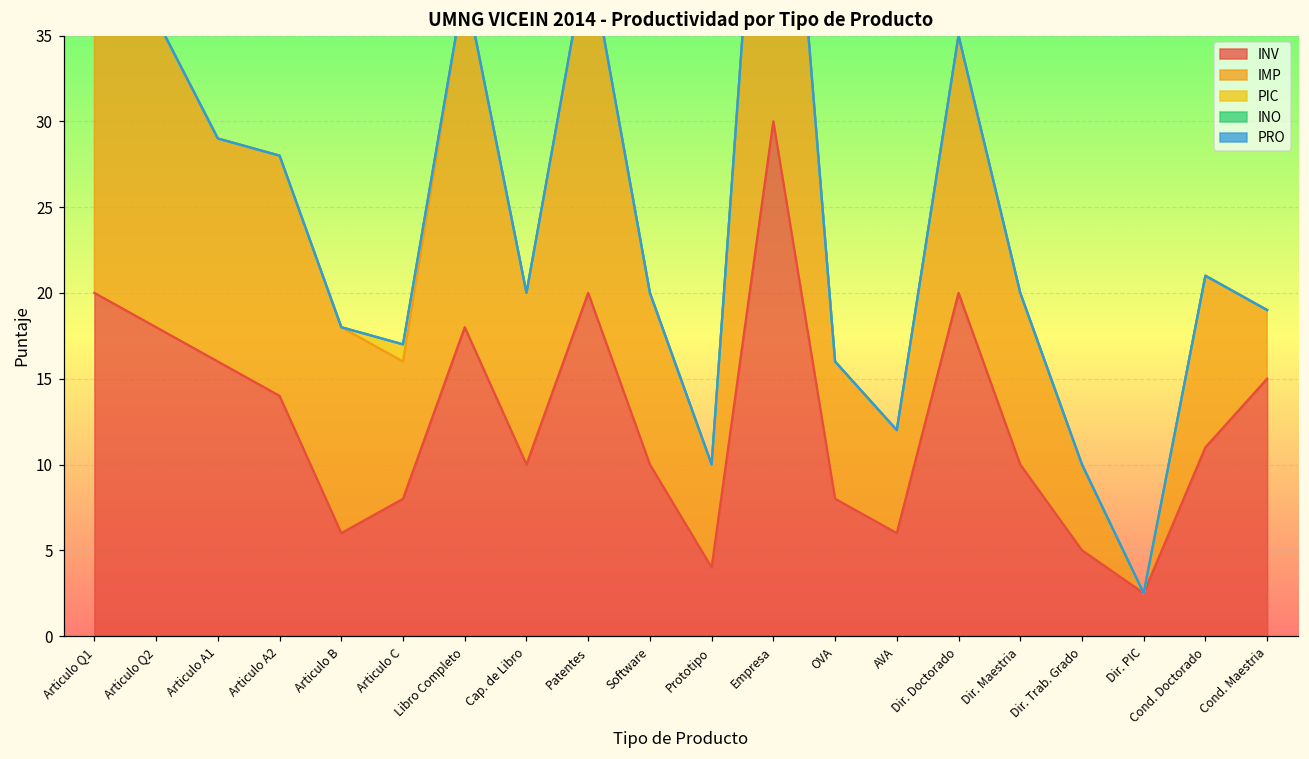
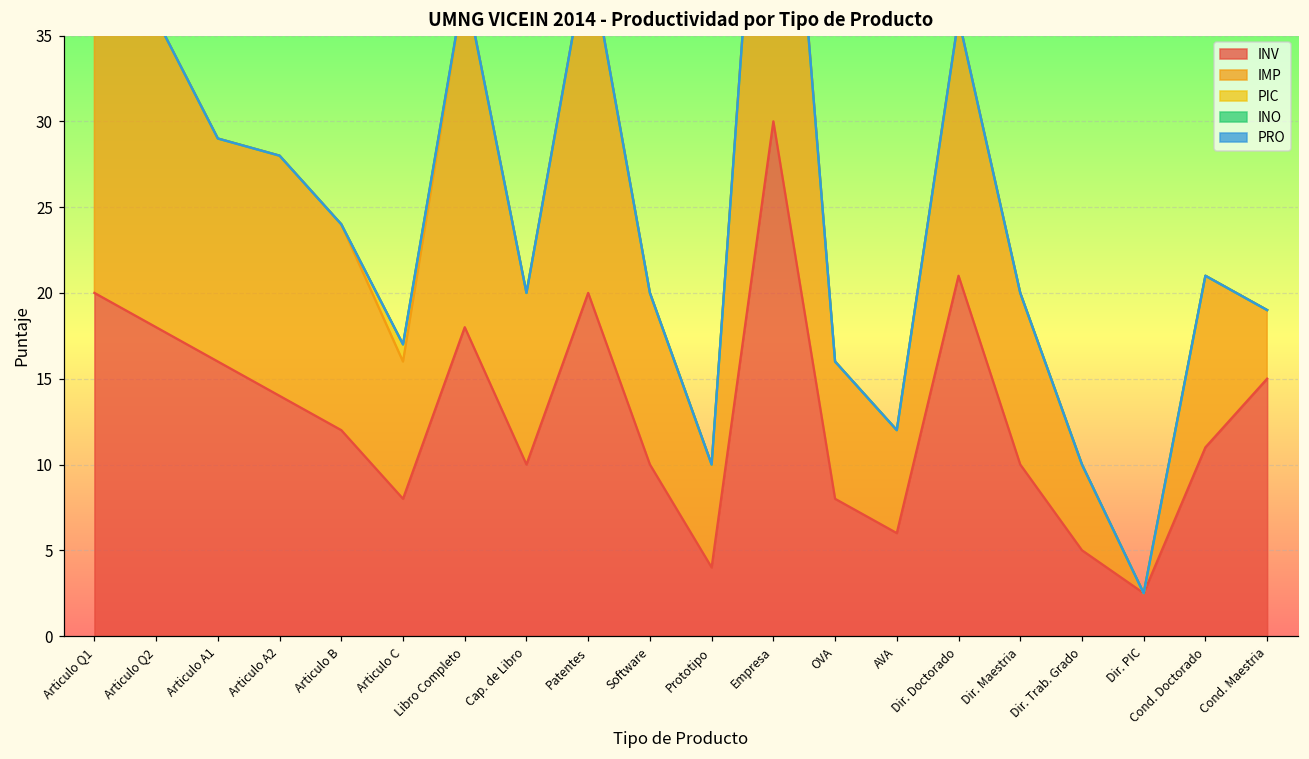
INV, Articulo B: 6 -> 12
INV, Dir. Doctorado: 20 -> 21
